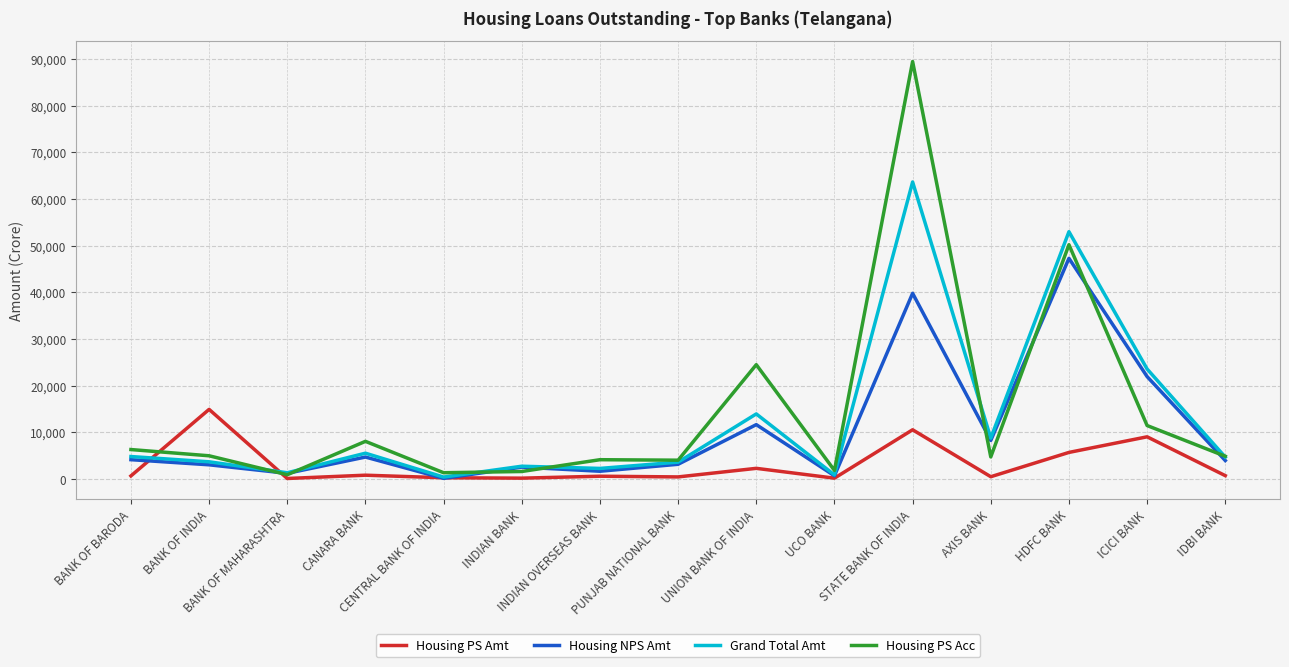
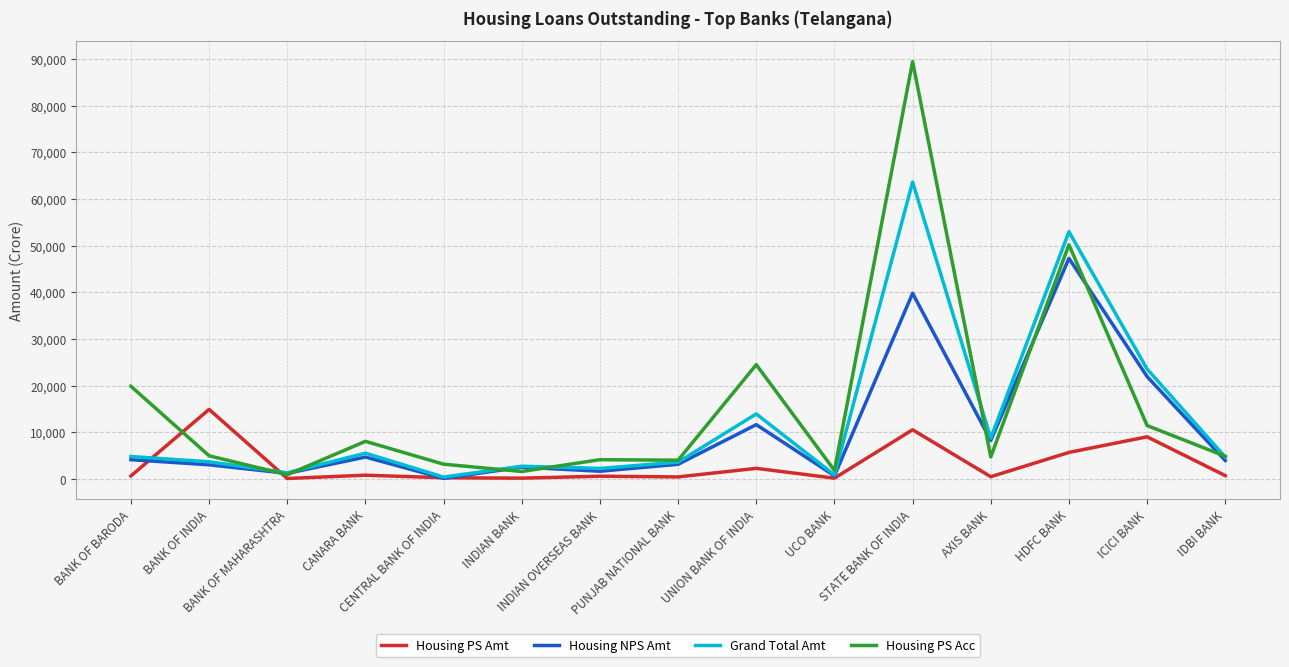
Housing PS Acc, BANK OF BARODA: 6,000 -> 20,000
Housing PS Acc, CENTRAL BANK OF INDIA: 1,000 -> 3,000
